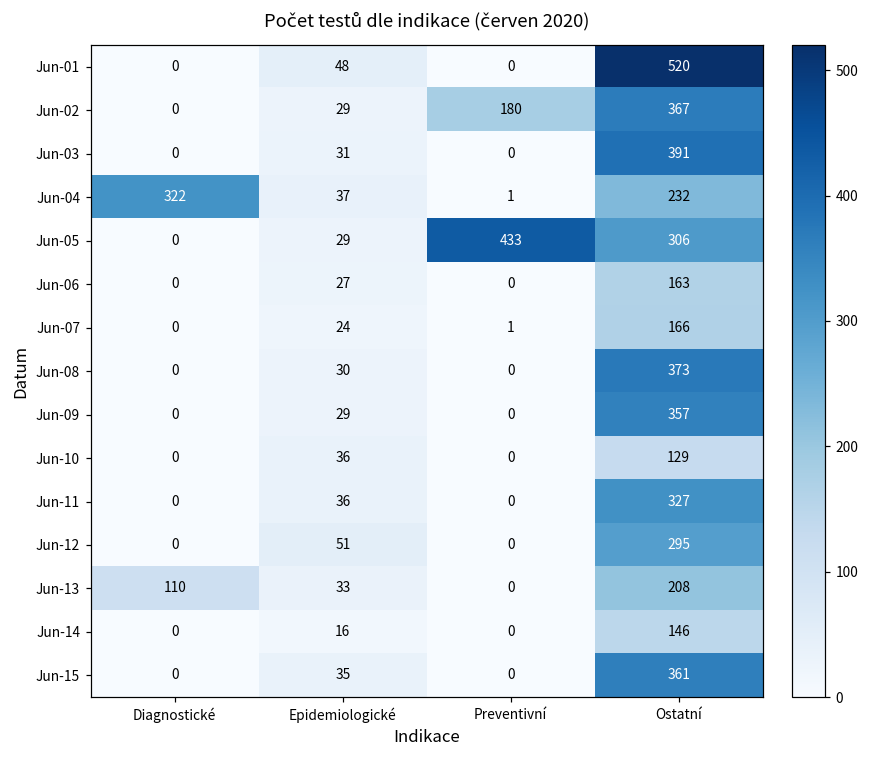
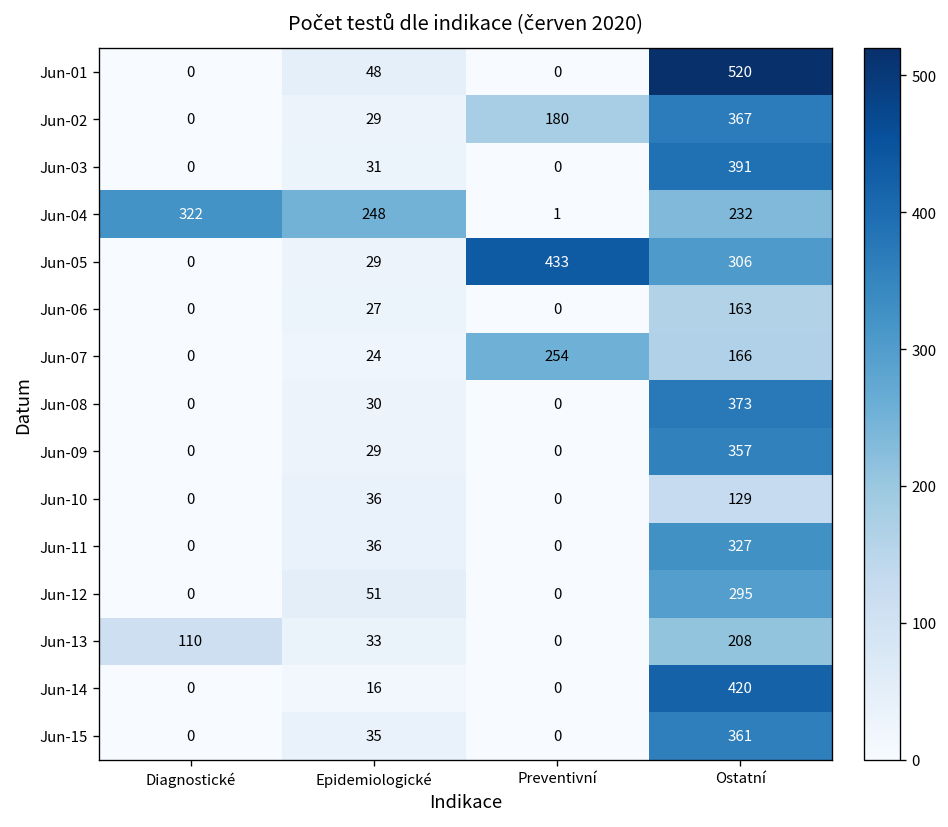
Jun-04, Epidemiologické: 37 -> 248
Jun-07, Preventivní: 1 -> 254
Jun-14, Ostatní: 146 -> 420
